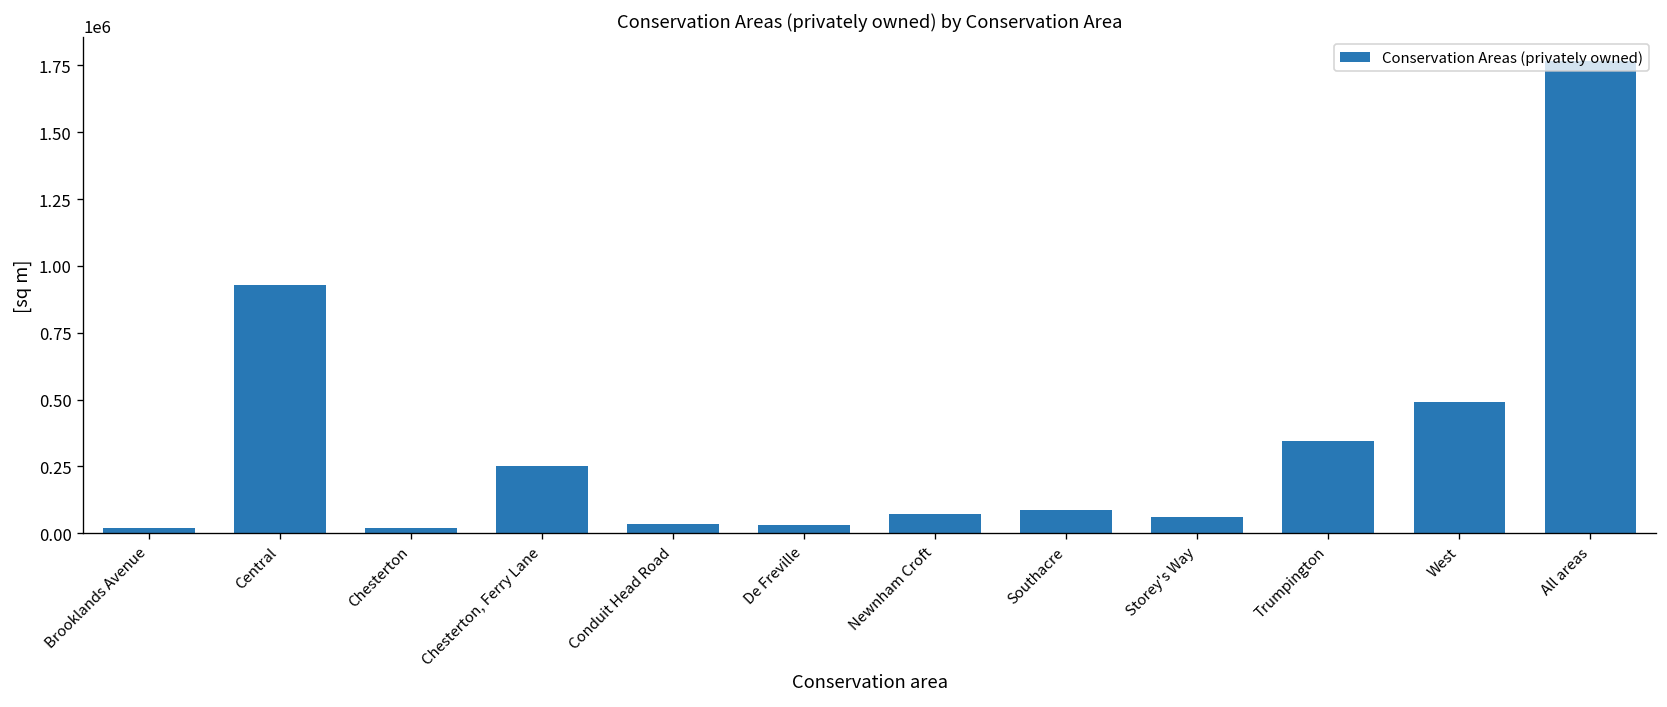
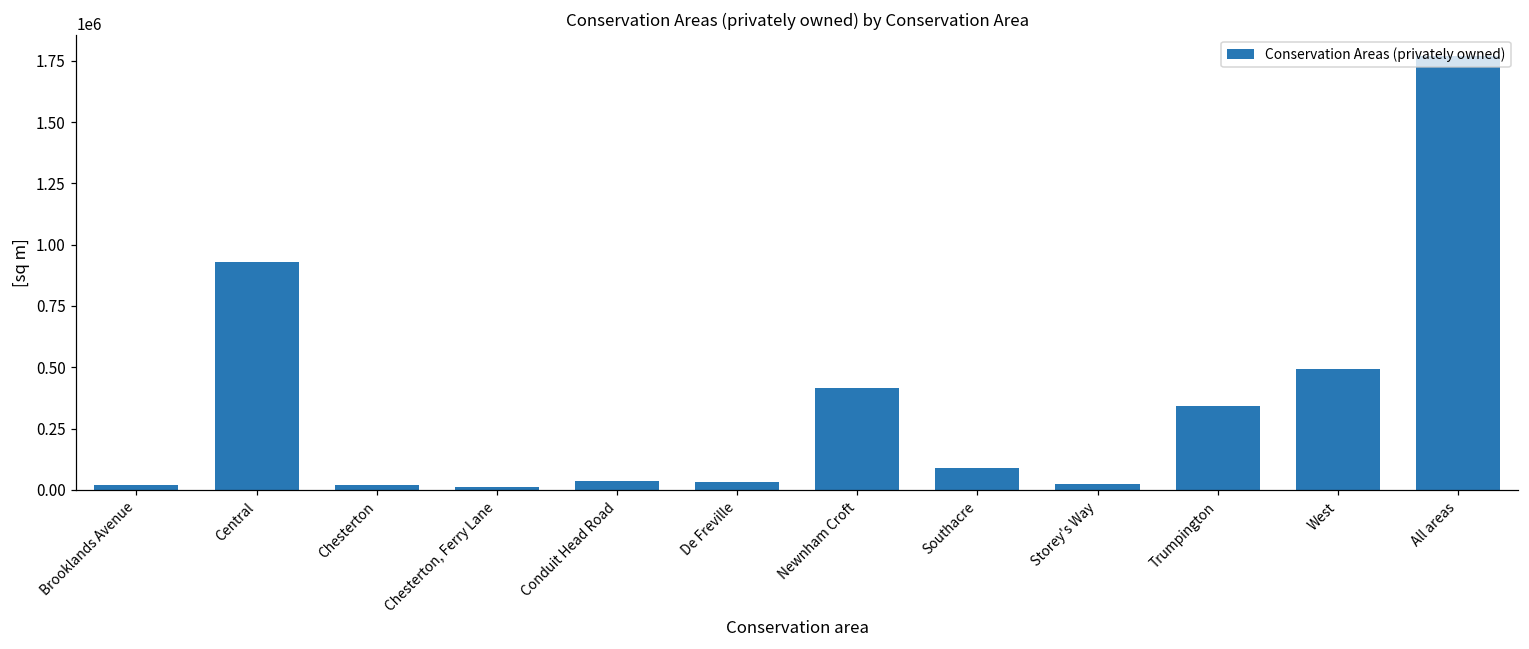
Chesterton, Ferry Lane: 250000 -> 10000
Newnham Croft: 70000 -> 410000
Storey's Way: 60000 -> 20000
